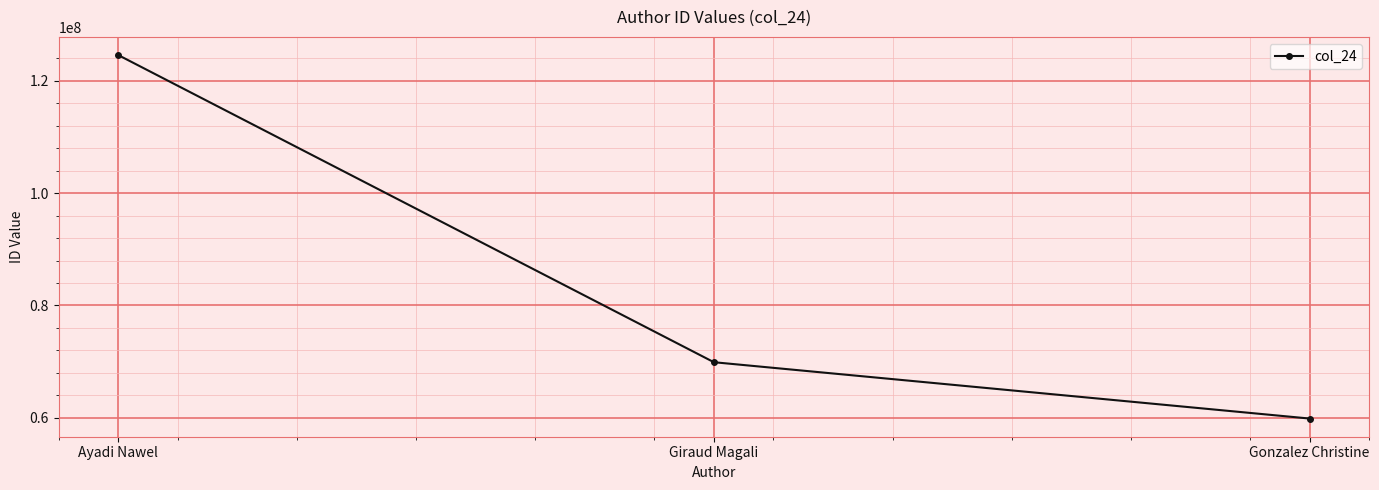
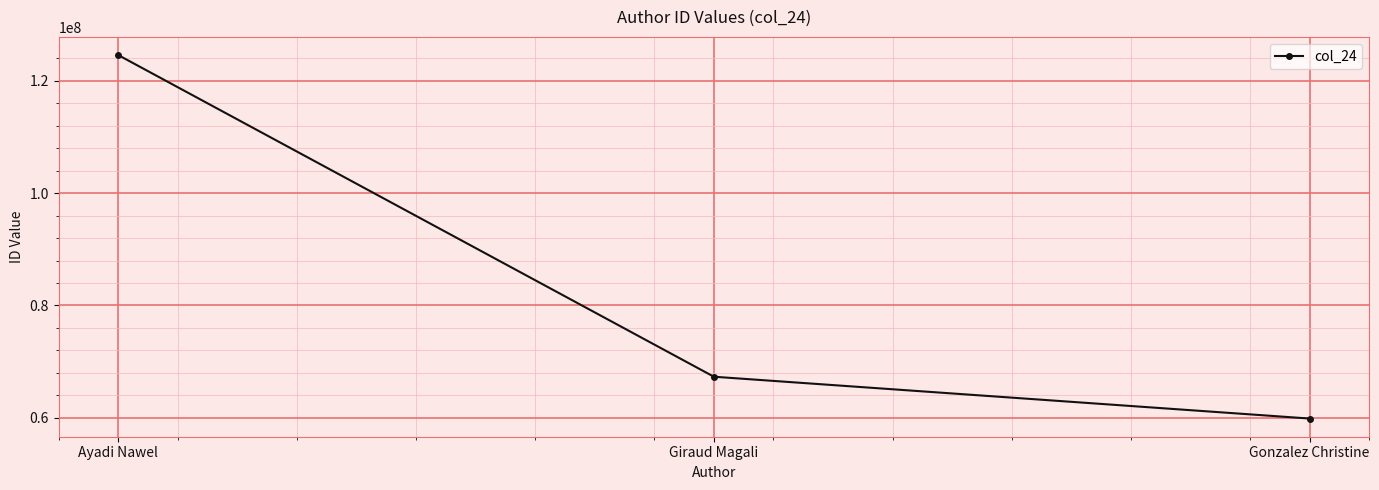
Giraud Magali: 70000000 -> 67000000
